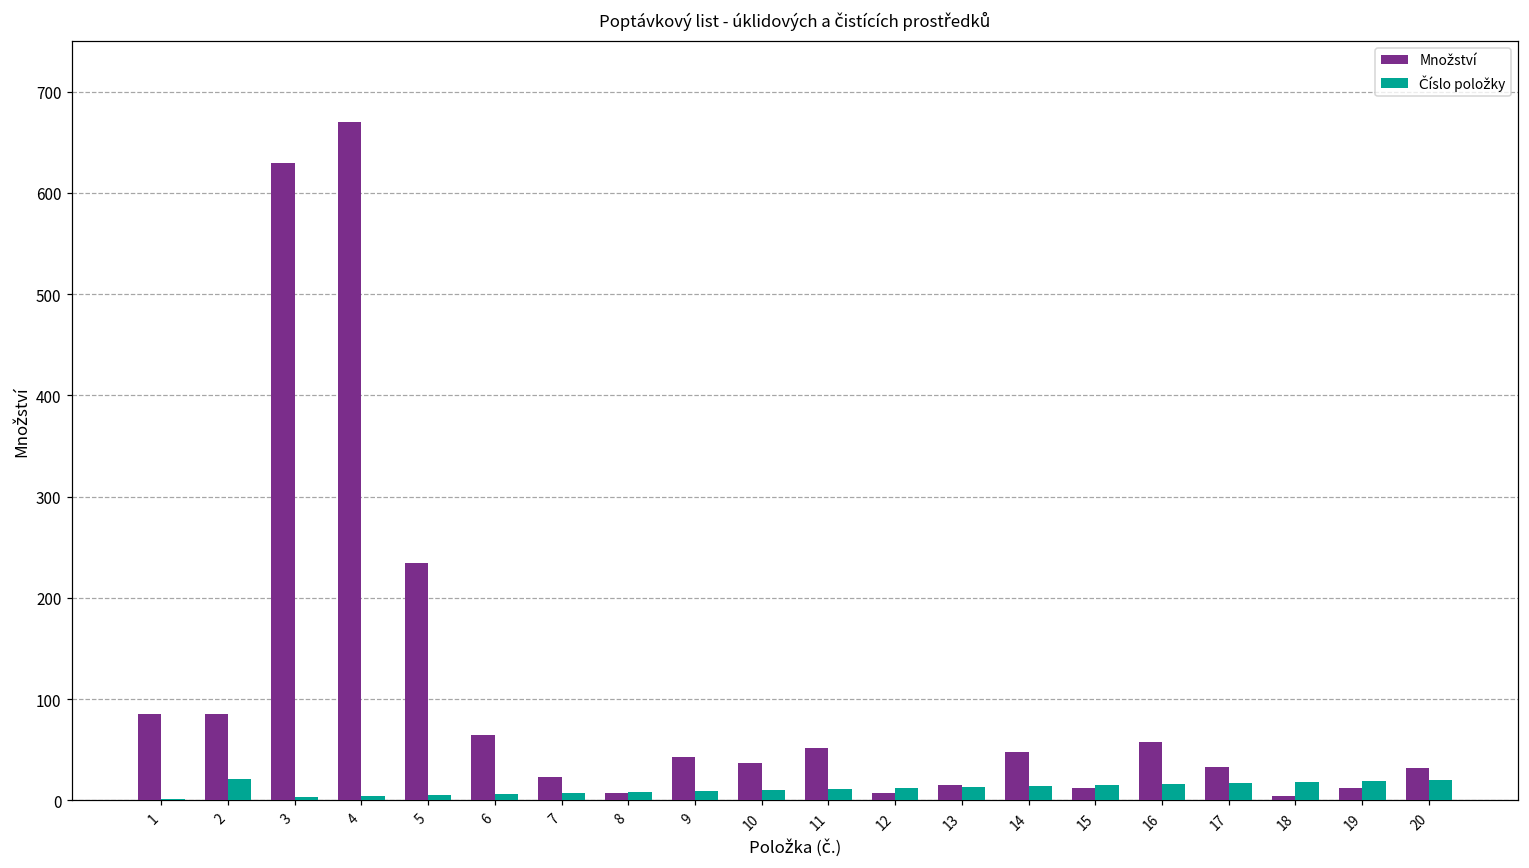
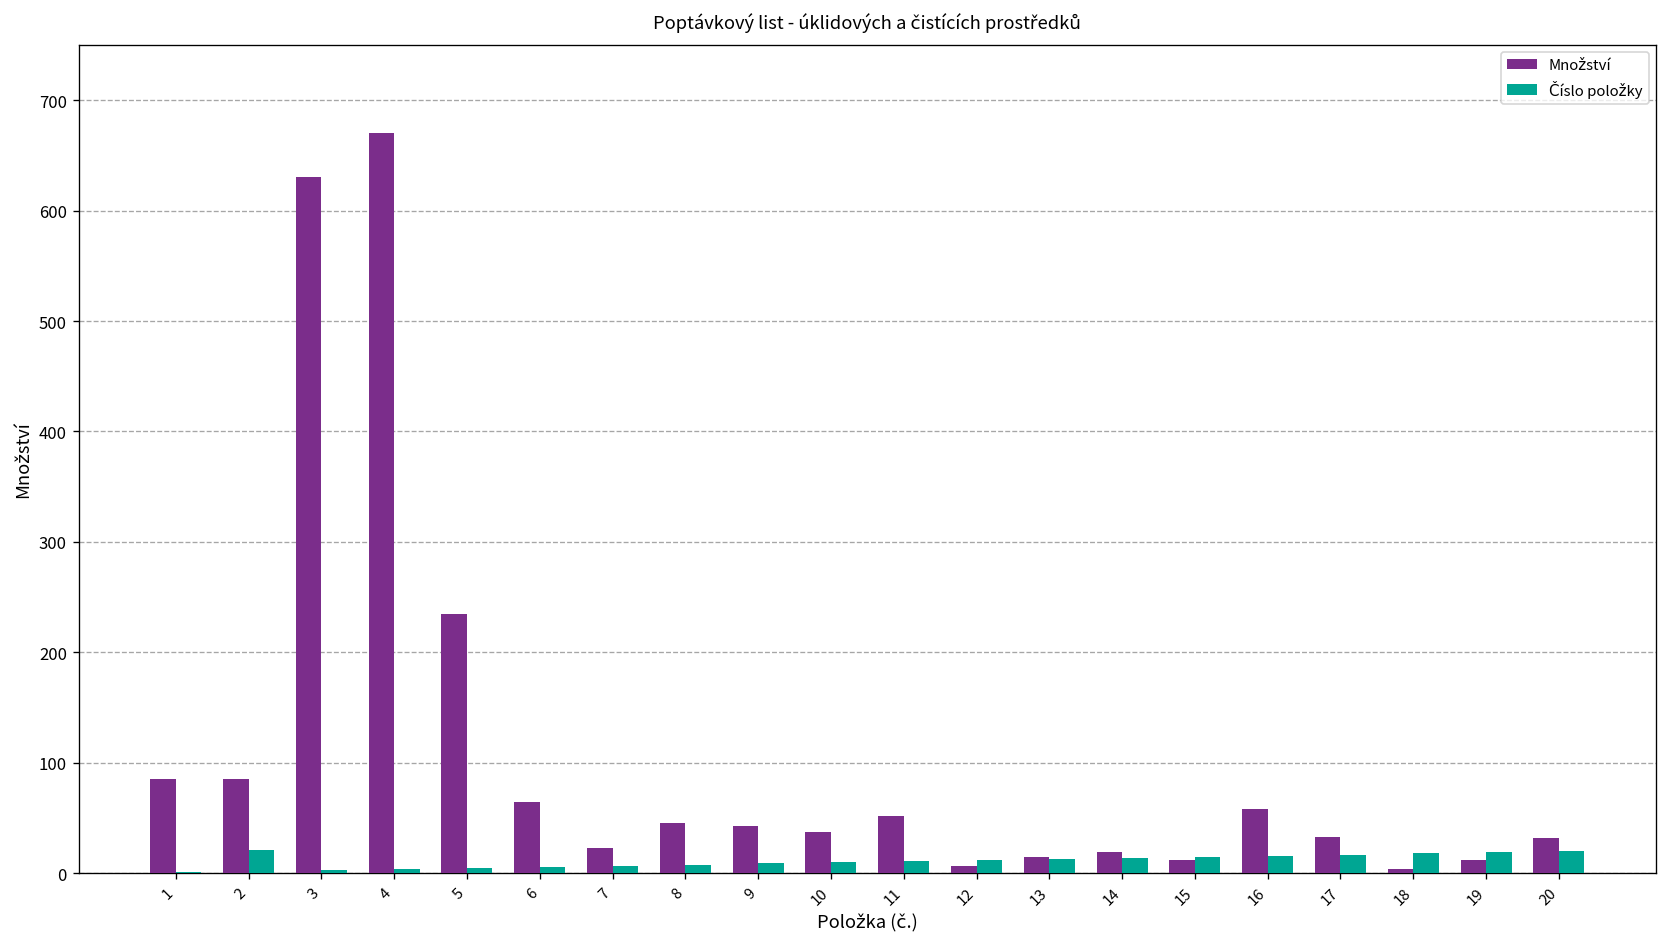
Množství, 8: 10 -> 50
Množství, 14: 50 -> 20
